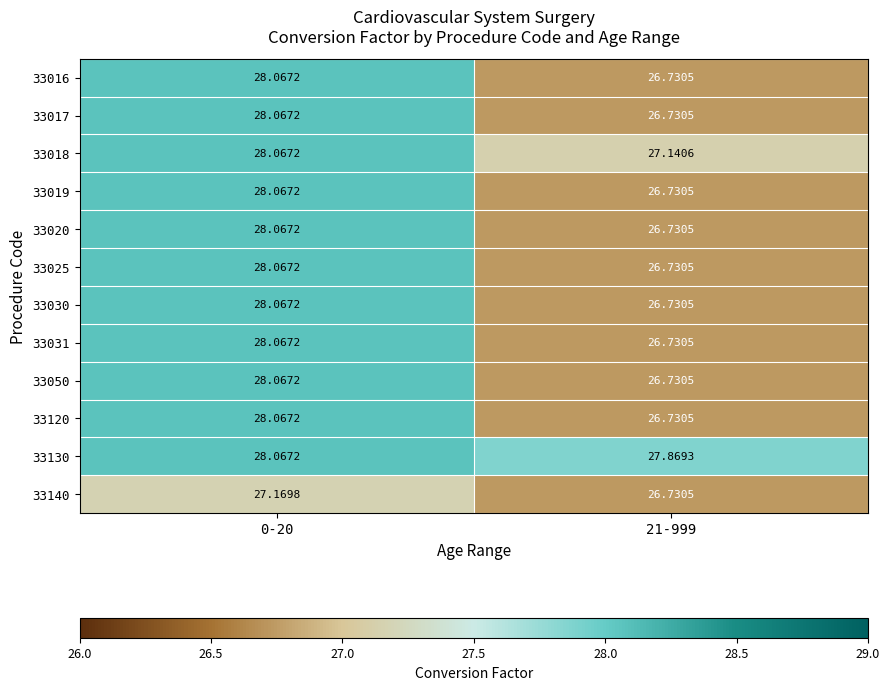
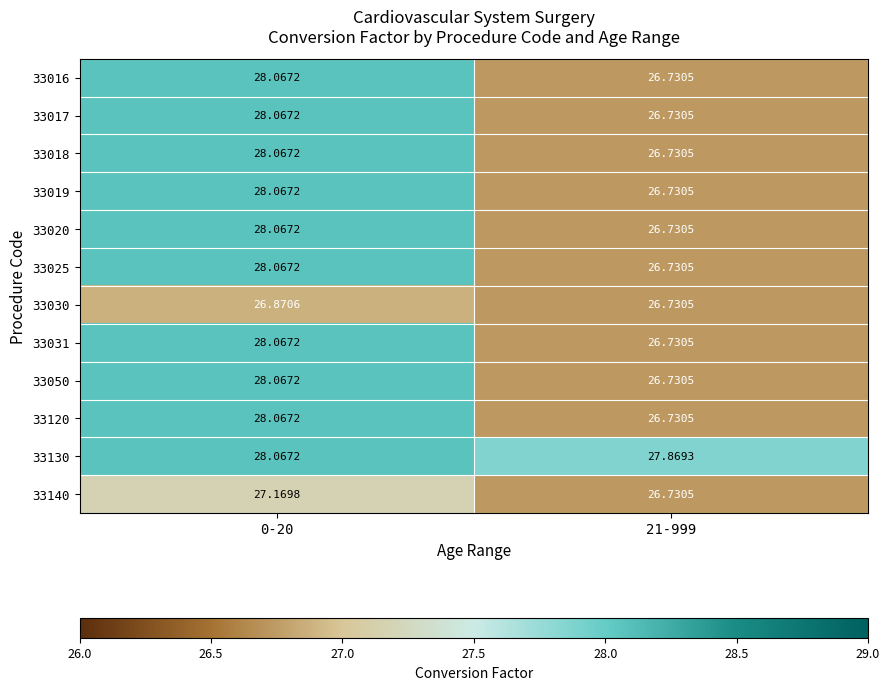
33018, 21-999: 27.1406 -> 26.7305
33030, 0-20: 28.0672 -> 26.8706
